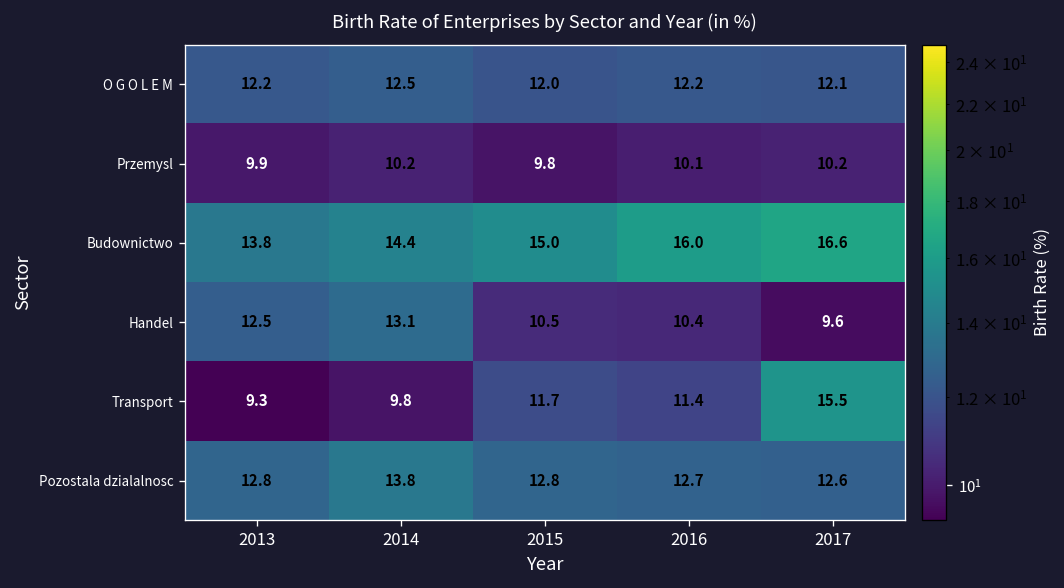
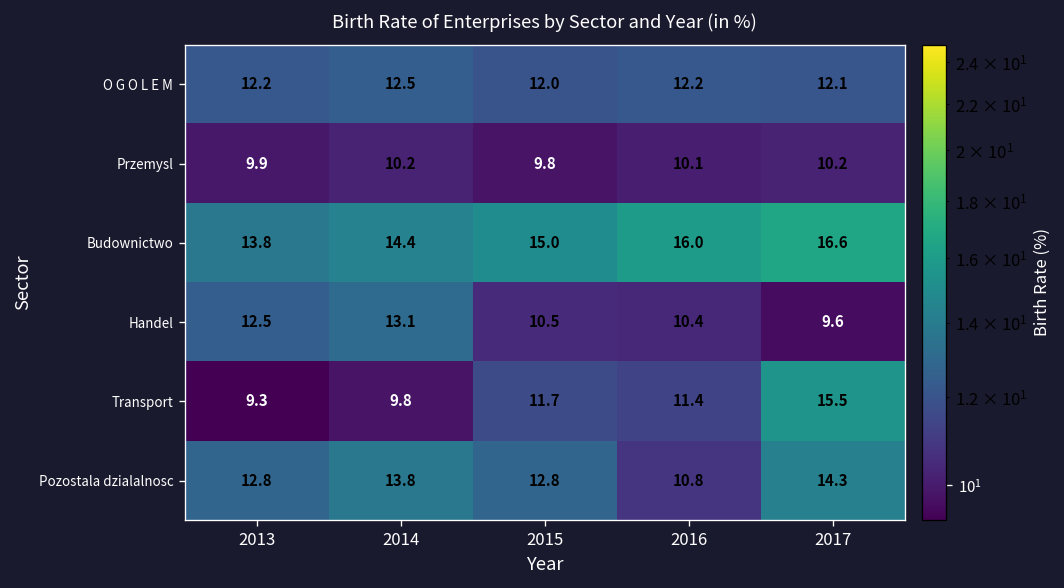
Pozostala dzialalnosc, 2016: 12.7 -> 10.8
Pozostala dzialalnosc, 2017: 12.6 -> 14.3
